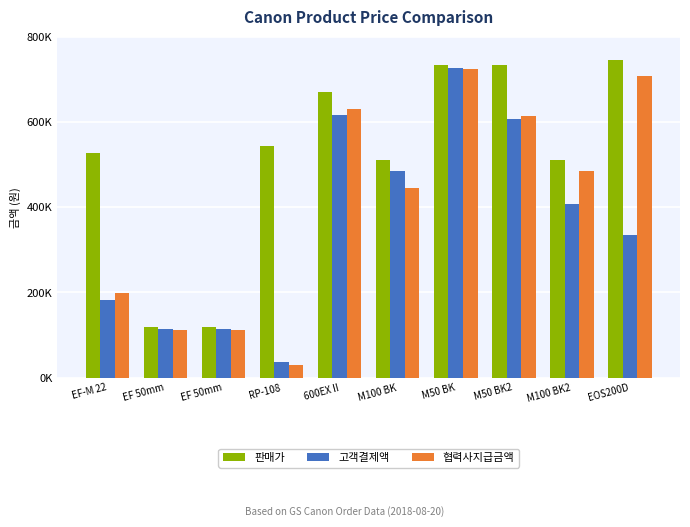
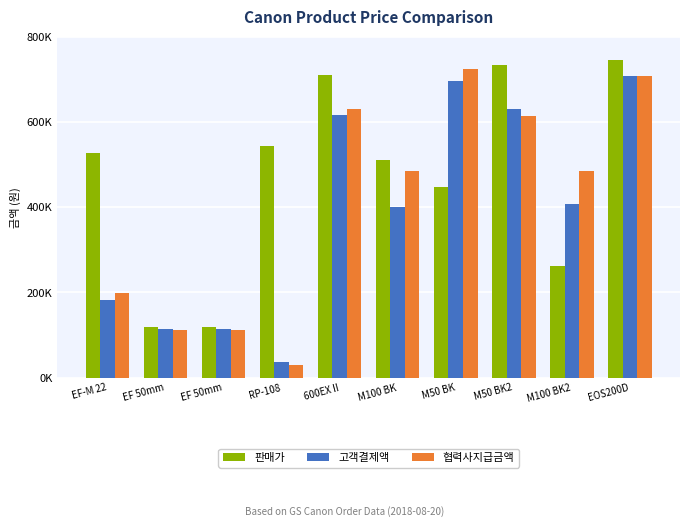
판매가, 600EX II: 670000 -> 710000
고객결제액, M100 BK: 490000 -> 400000
협력사지급금액, M100 BK: 440000 -> 480000
판매가, M50 BK: 730000 -> 450000
고객결제액, M50 BK: 730000 -> 700000
고객결제액, M50 BK2: 610000 -> 630000
판매가, M100 BK2: 510000 -> 260000
고객결제액, EOS200D: 340000 -> 710000
